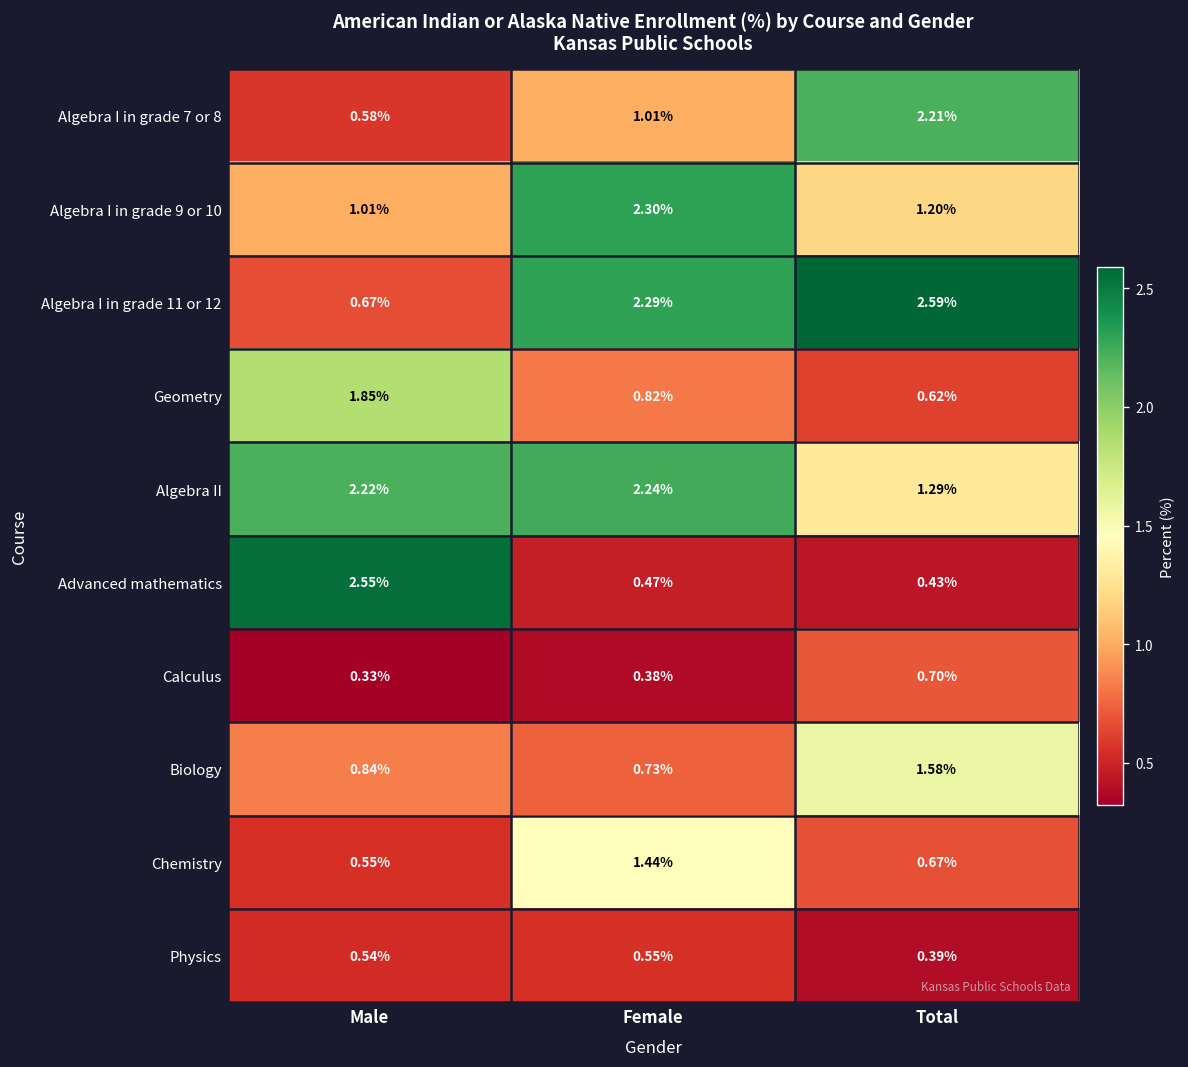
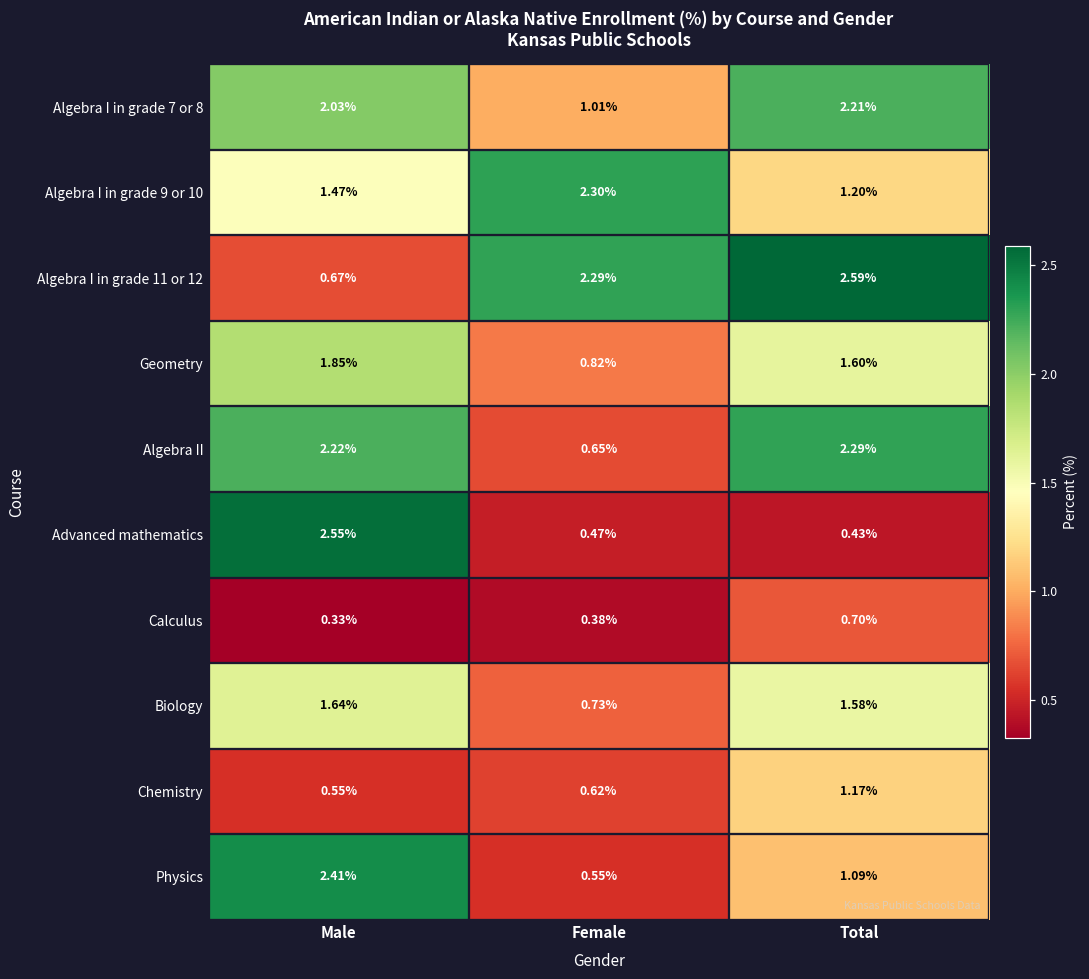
Algebra I in grade 7 or 8, Male: 0.58% -> 2.03%
Algebra I in grade 9 or 10, Male: 1.01% -> 1.47%
Geometry, Total: 0.62% -> 1.60%
Algebra II, Female: 2.24% -> 0.65%
Algebra II, Total: 1.29% -> 2.29%
Biology, Male: 0.84% -> 1.64%
Chemistry, Female: 1.44% -> 0.62%
Chemistry, Total: 0.67% -> 1.17%
Physics, Male: 0.54% -> 2.41%
Physics, Total: 0.39% -> 1.09%
